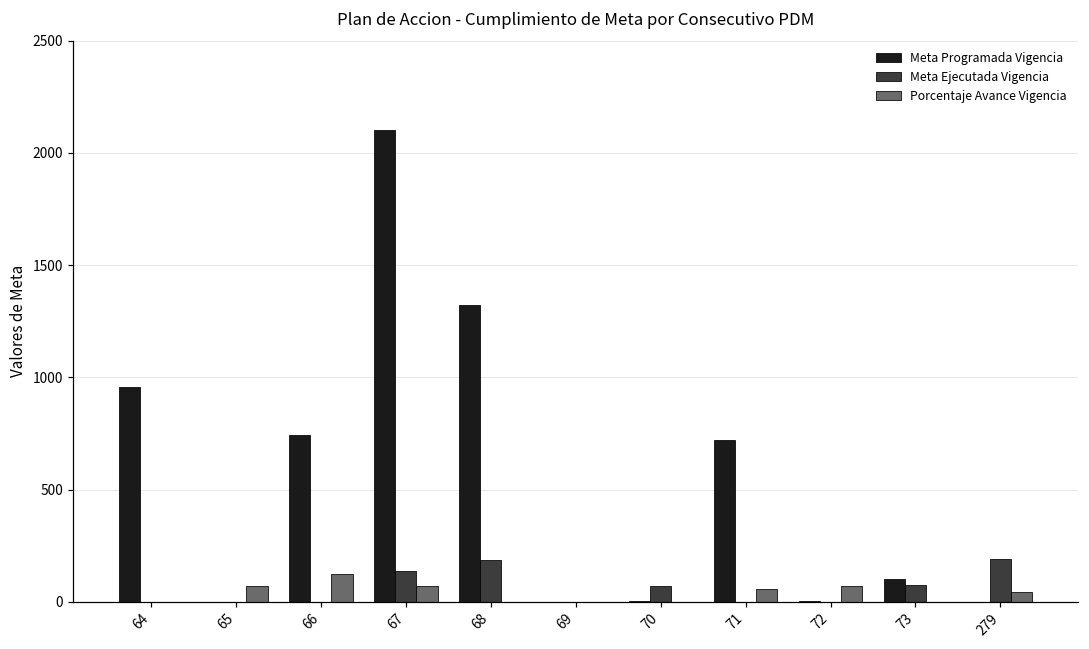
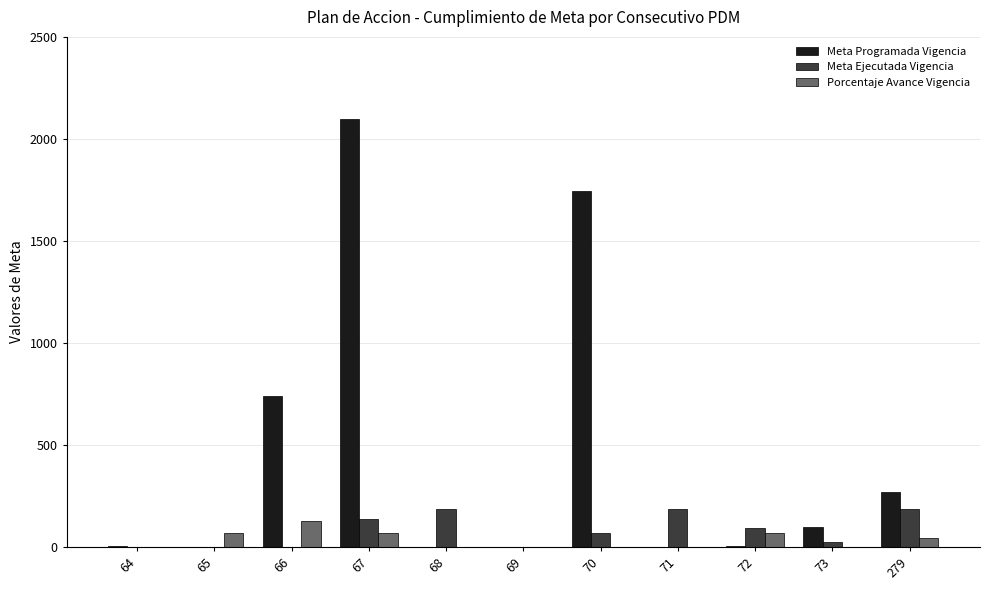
Meta Programada Vigencia, 64: 960 -> 0
Meta Programada Vigencia, 68: 1320 -> 0
Meta Programada Vigencia, 70: 0 -> 1740
Meta Programada Vigencia, 71: 720 -> 0
Meta Ejecutada Vigencia, 71: 0 -> 190
Porcentaje Avance Vigencia, 71: 60 -> 0
Meta Ejecutada Vigencia, 72: 0 -> 100
Meta Ejecutada Vigencia, 73: 70 -> 30
Meta Programada Vigencia, 279: 0 -> 270
